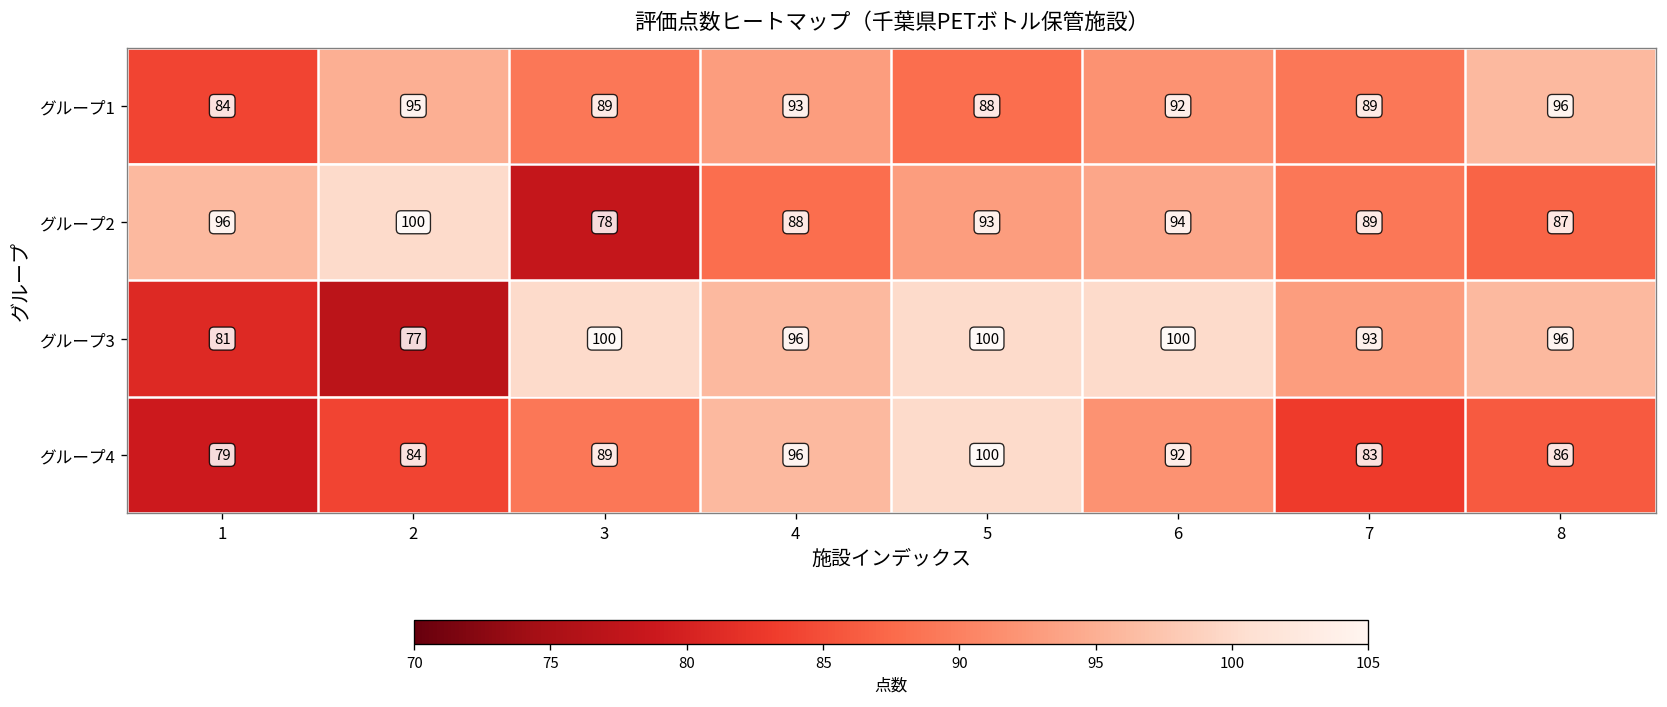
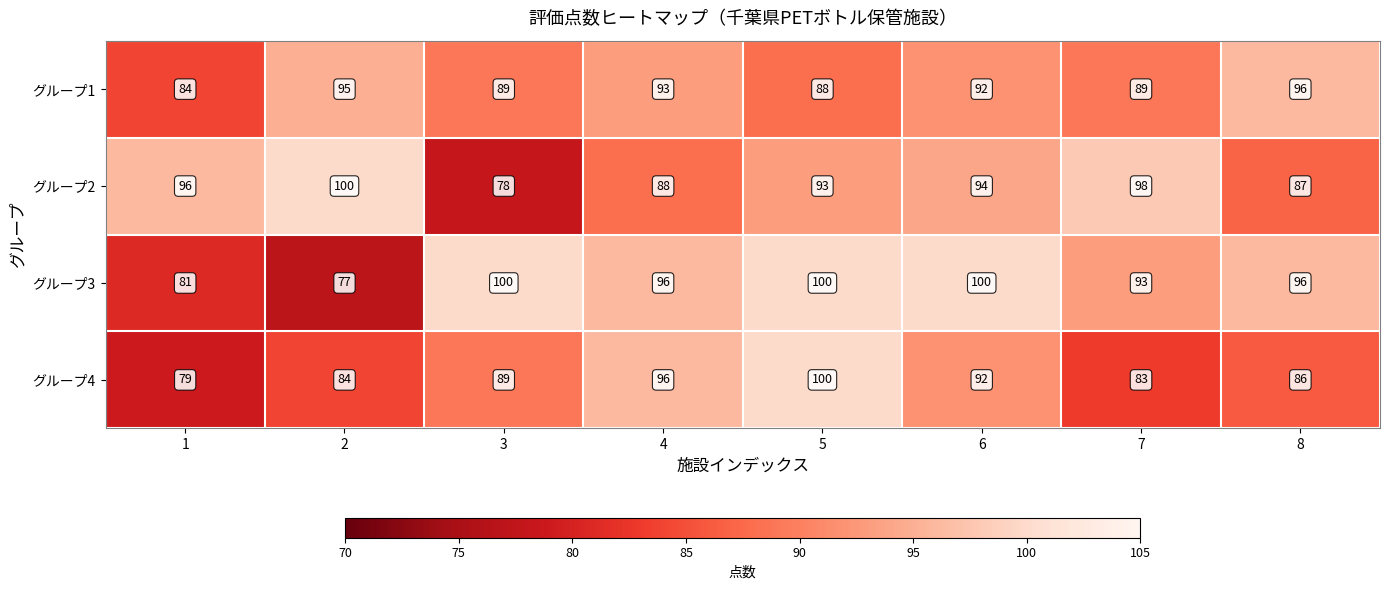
グループ2, 7: 89 -> 98
